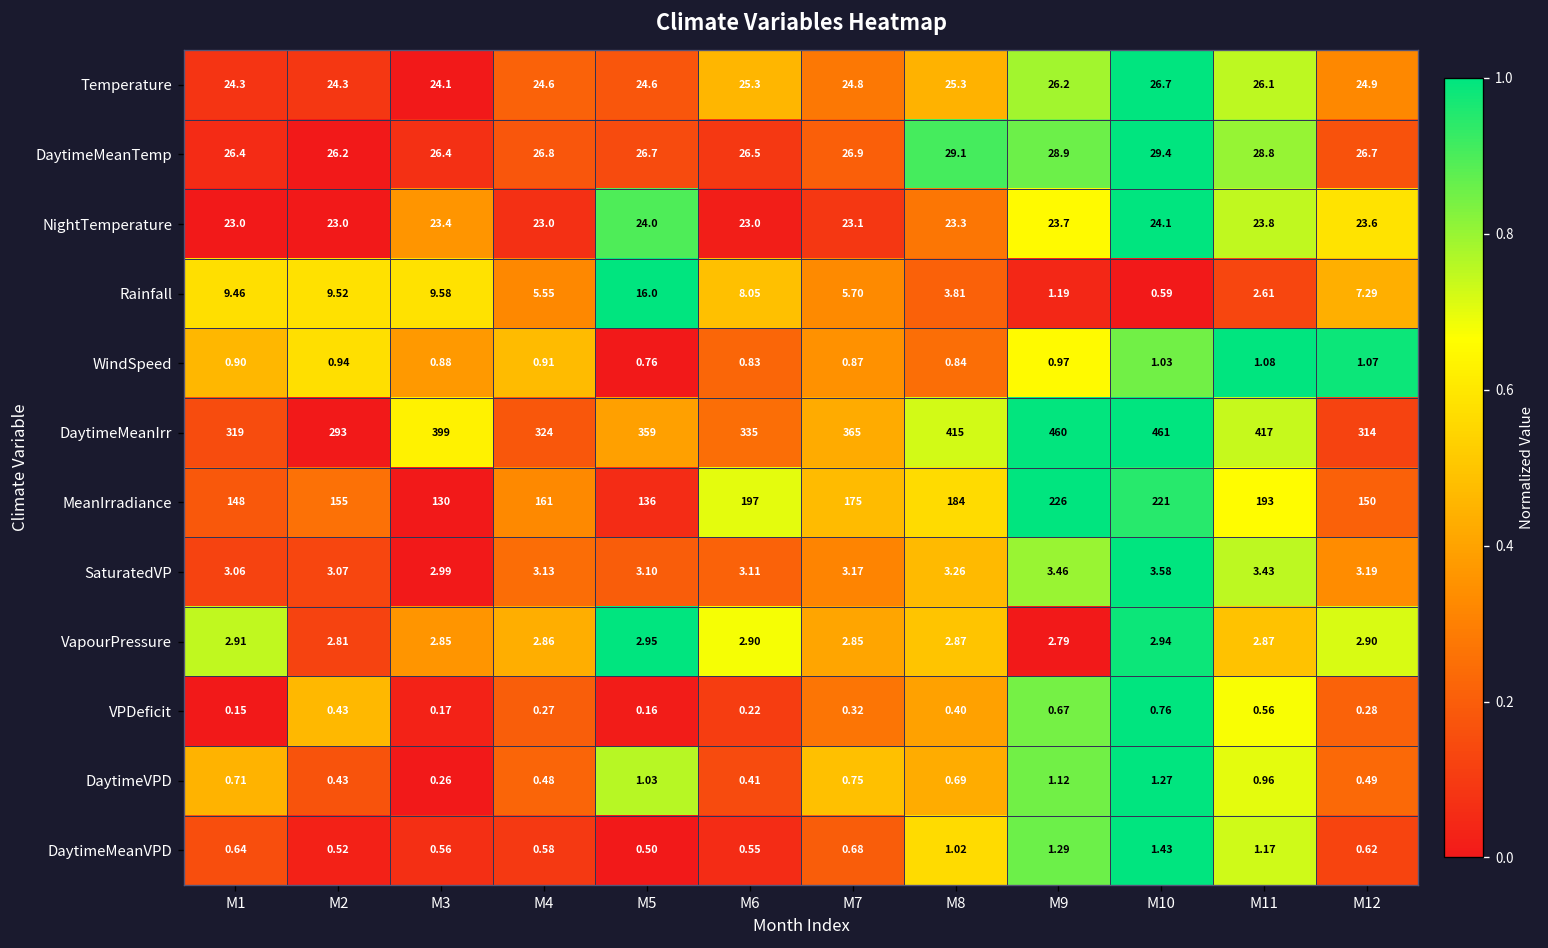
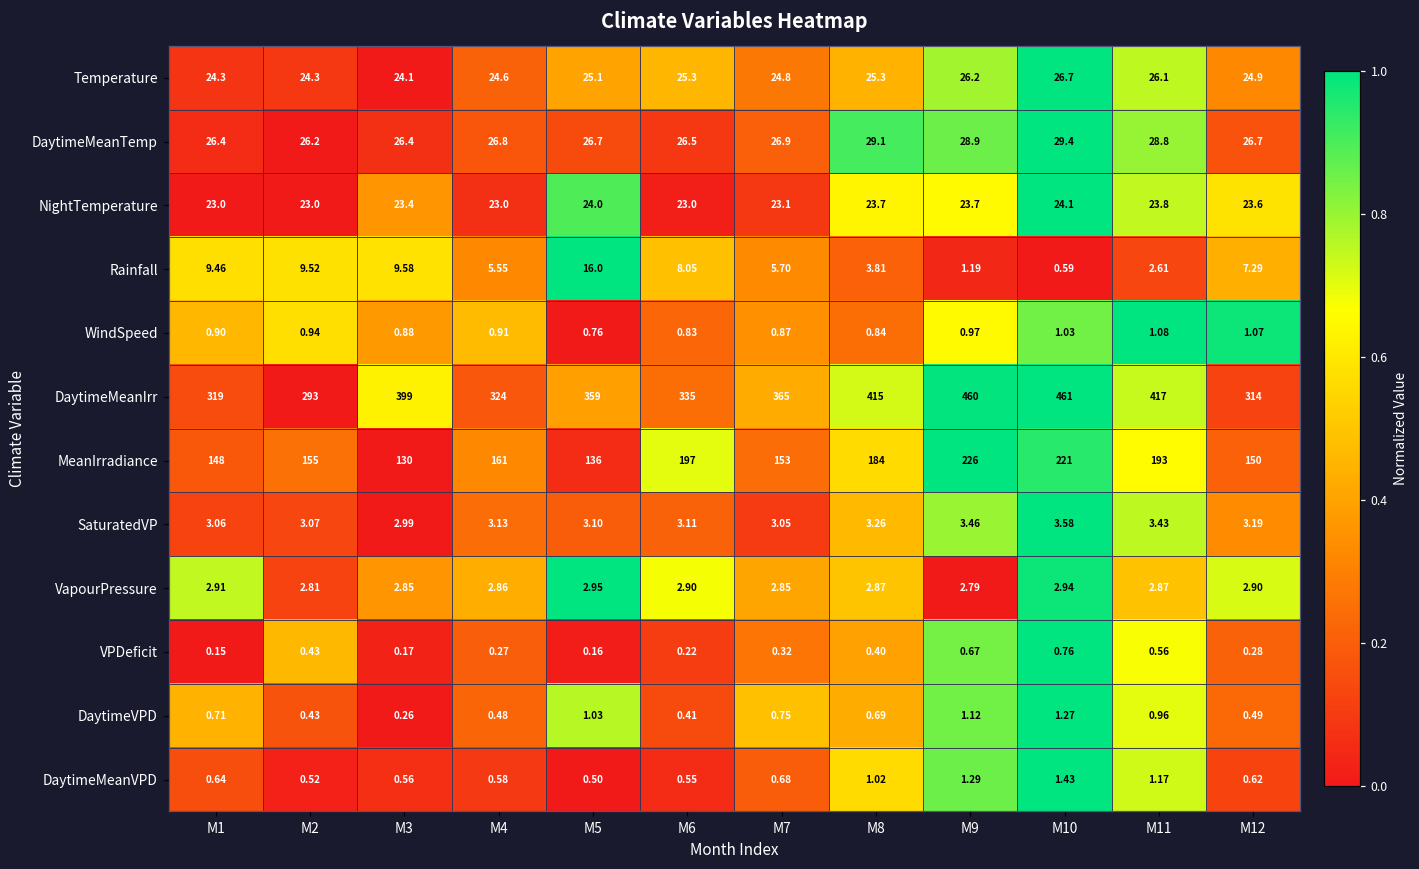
Temperature, M5: 24.6 -> 25.1
NightTemperature, M8: 23.3 -> 23.7
MeanIrradiance, M7: 175 -> 153
SaturatedVP, M7: 3.17 -> 3.05
